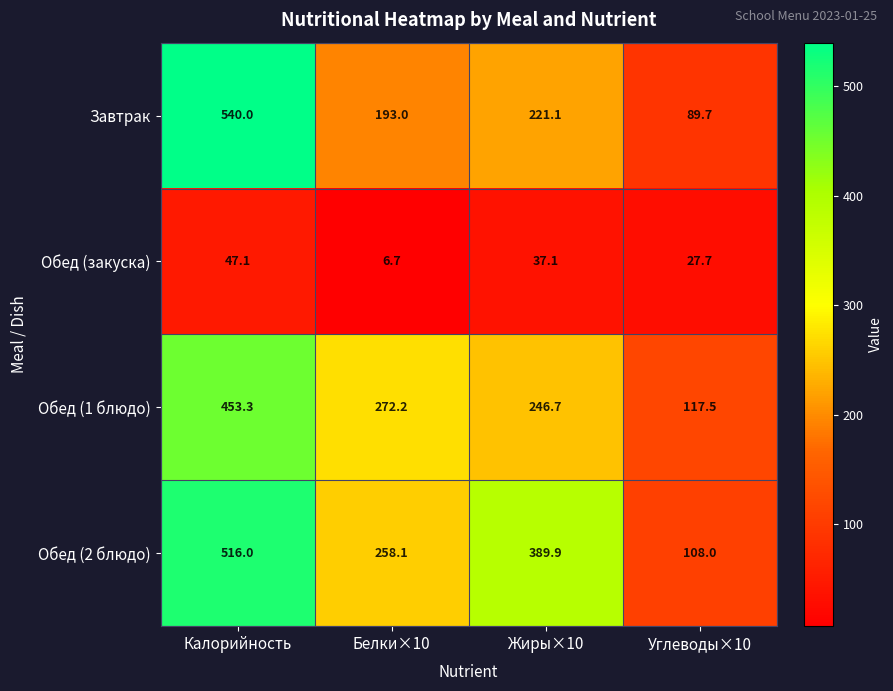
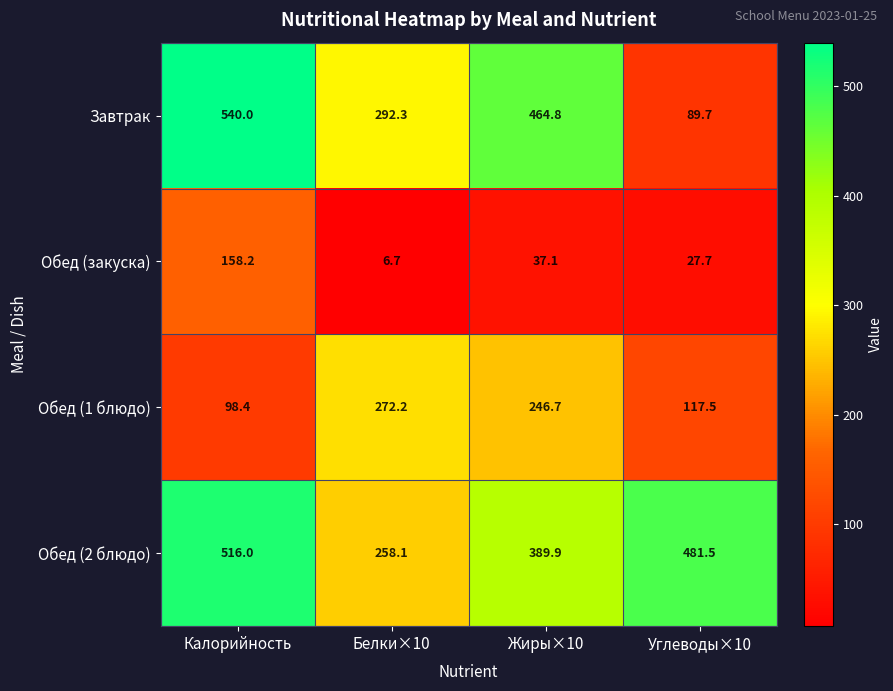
Завтрак, Белки×10: 193.0 -> 292.3
Завтрак, Жиры×10: 221.1 -> 464.8
Обед (закуска), Калорийность: 47.1 -> 158.2
Обед (1 блюдо), Калорийность: 453.3 -> 98.4
Обед (2 блюдо), Углеводы×10: 108.0 -> 481.5
